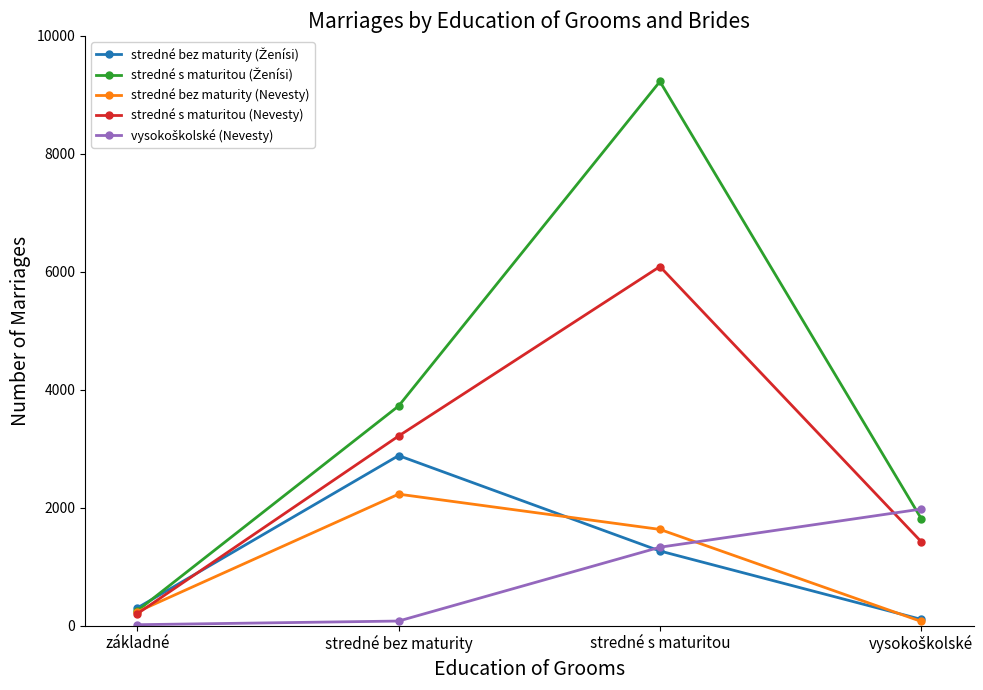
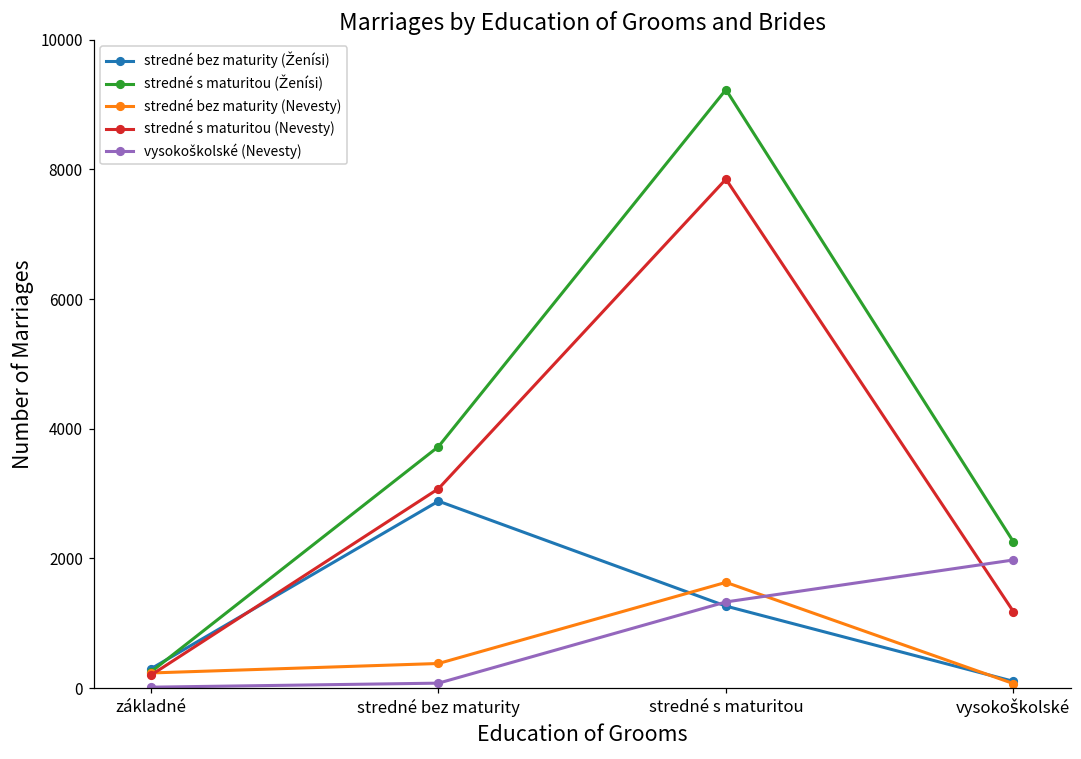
stredné bez maturity (Nevesty), stredné bez maturity: 2200 -> 400
stredné s maturitou (Nevesty), stredné bez maturity: 3200 -> 3100
stredné s maturitou (Nevesty), stredné s maturitou: 6100 -> 7800
stredné s maturitou (Ženísi), vysokoškolské: 1800 -> 2300
stredné s maturitou (Nevesty), vysokoškolské: 1400 -> 1200
